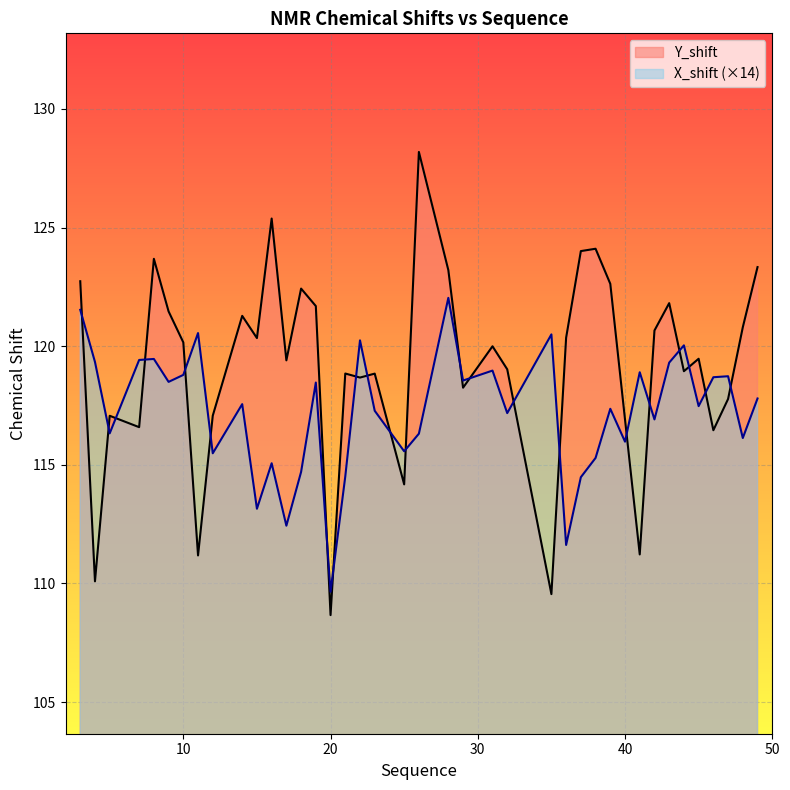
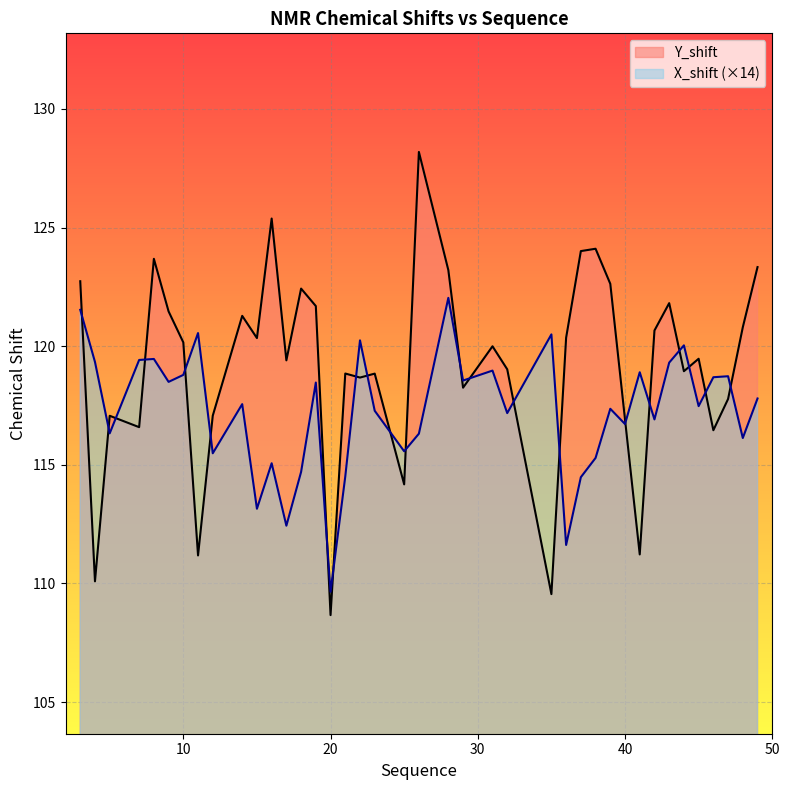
X_shift (×14), 40: 116.0 -> 116.7
